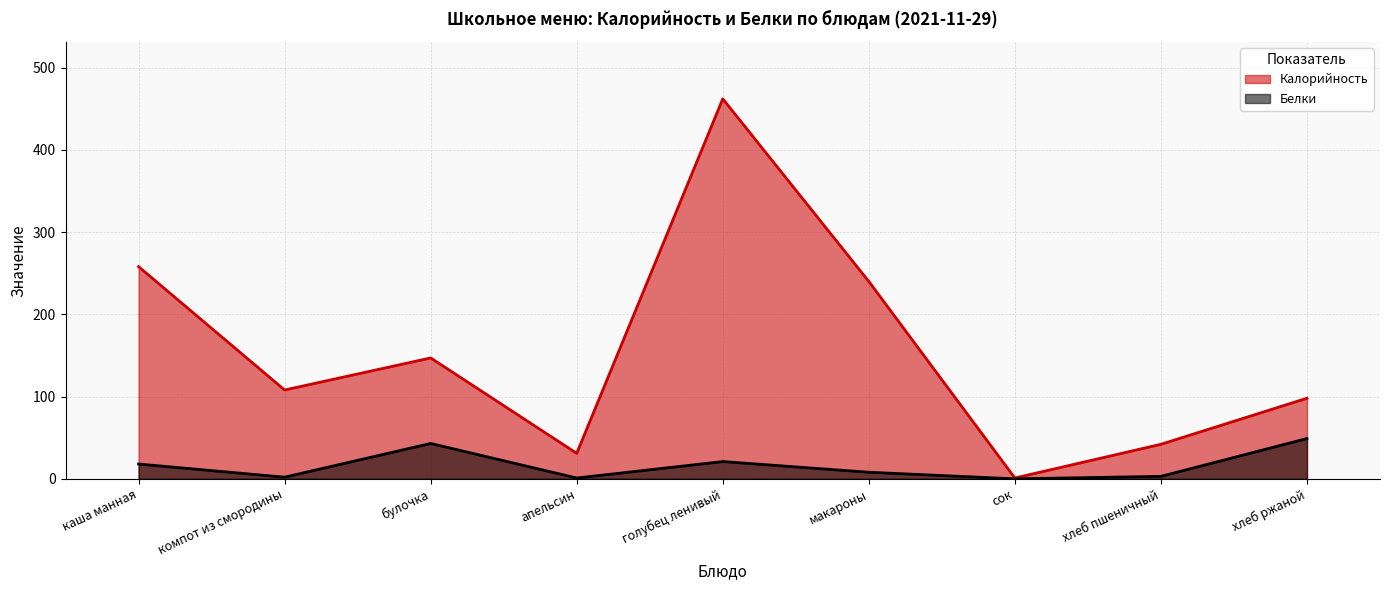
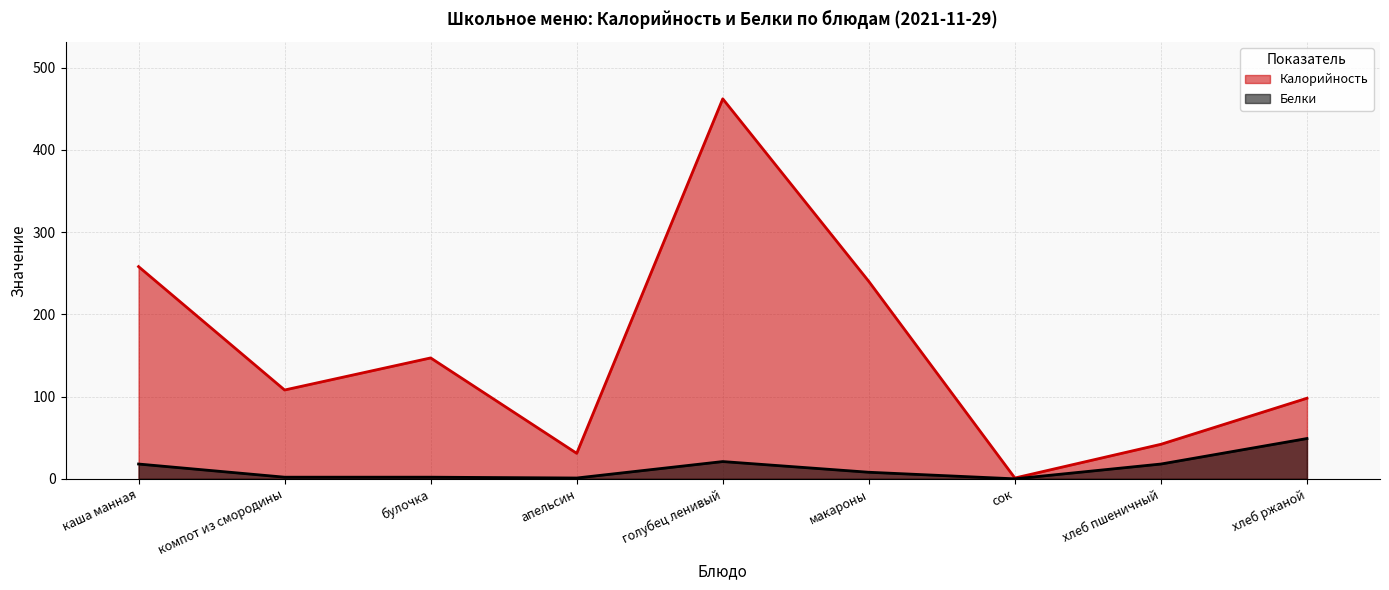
Белки, булочка: 40 -> 0
Белки, хлеб пшеничный: 0 -> 20
